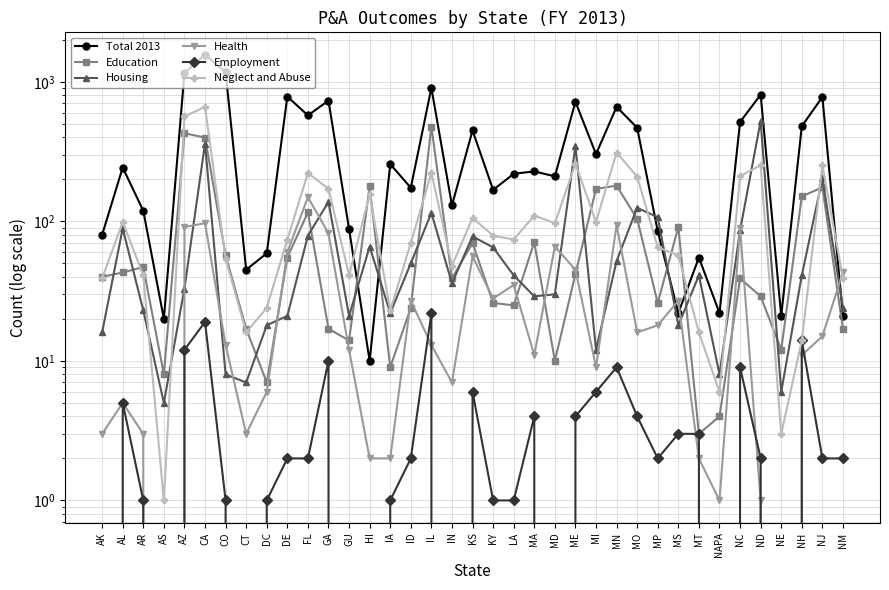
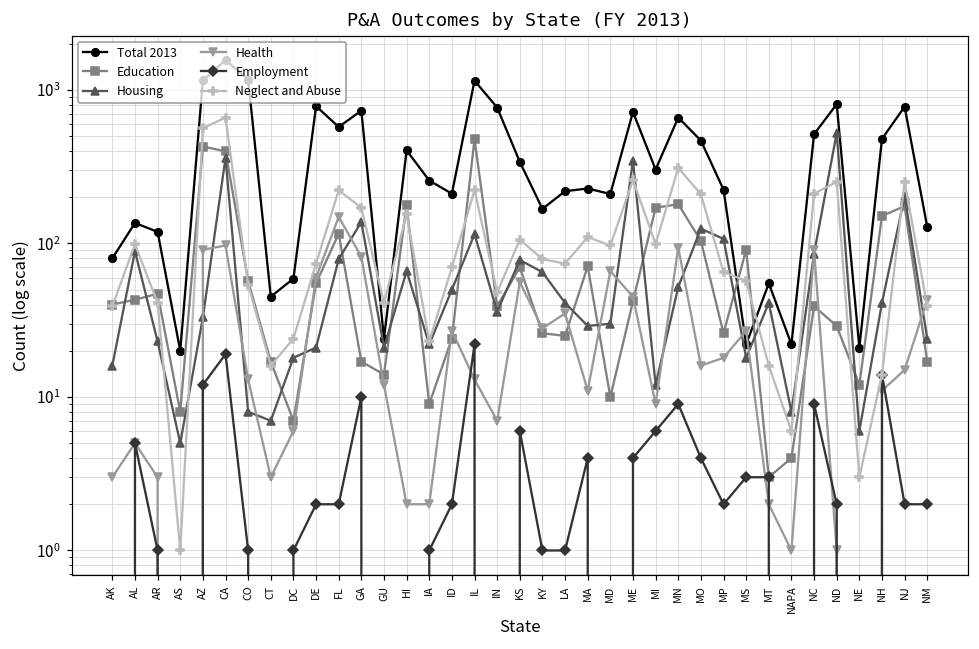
Total 2013, AL: 240 -> 140
Total 2013, GU: 90 -> 24
Total 2013, HI: 10 -> 400
Total 2013, ID: 170 -> 210
Total 2013, IL: 900 -> 1200
Total 2013, IN: 130 -> 800
Total 2013, KS: 450 -> 340
Total 2013, MP: 90 -> 220
Total 2013, NM: 21 -> 130
